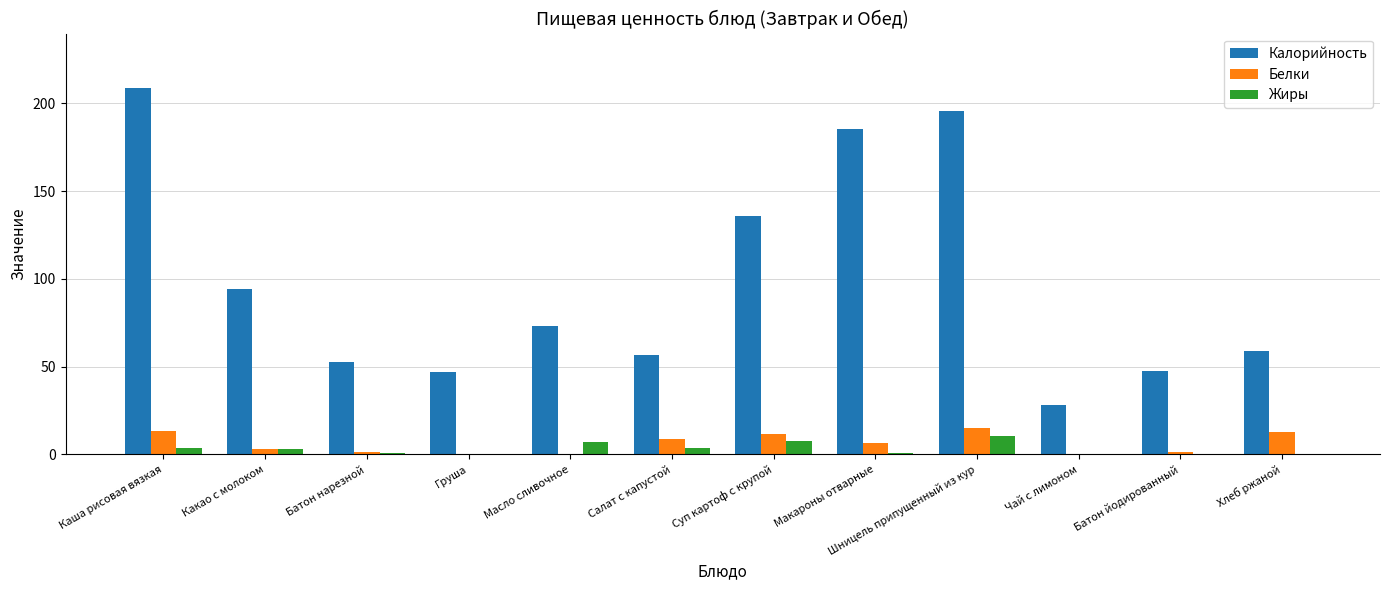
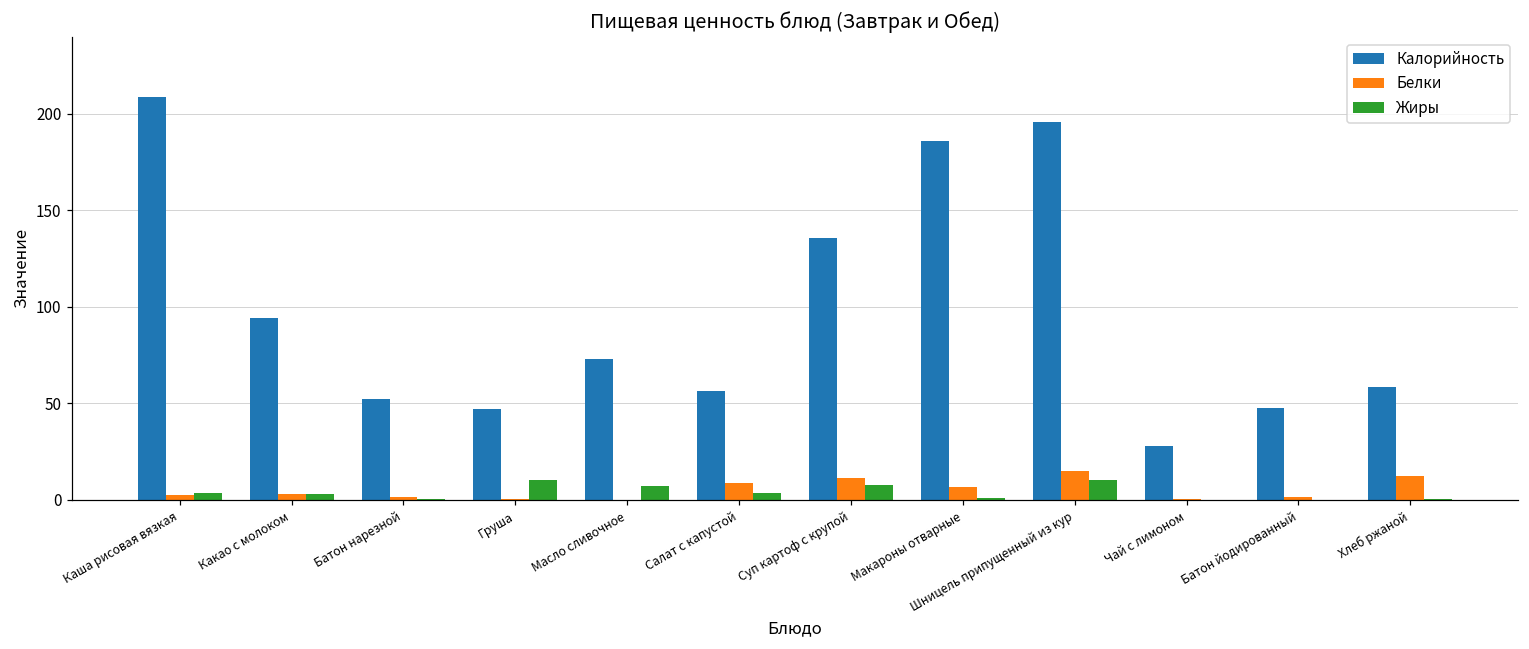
Белки, Каша рисовая вязкая: 13 -> 3
Жиры, Груша: 0 -> 10
